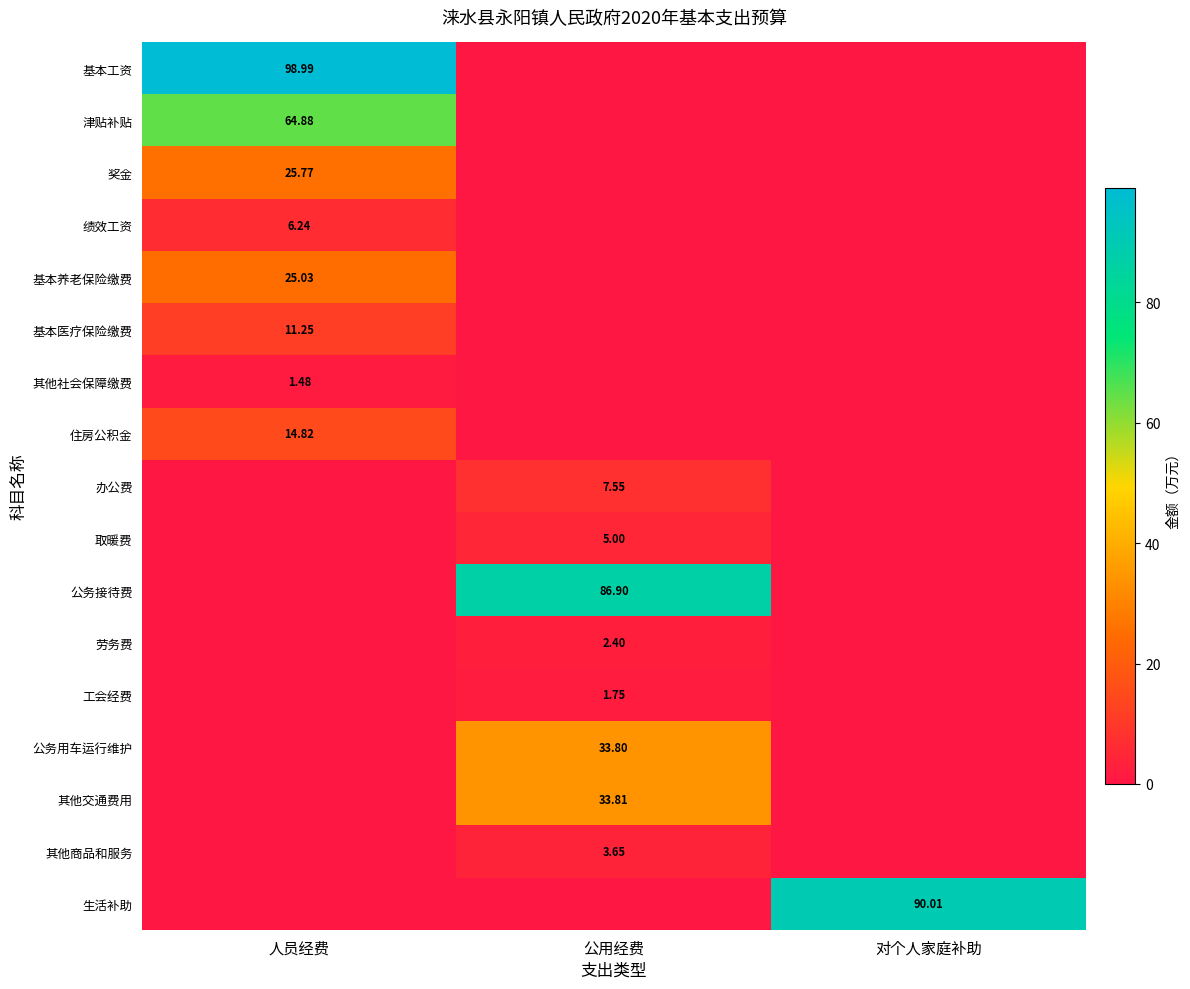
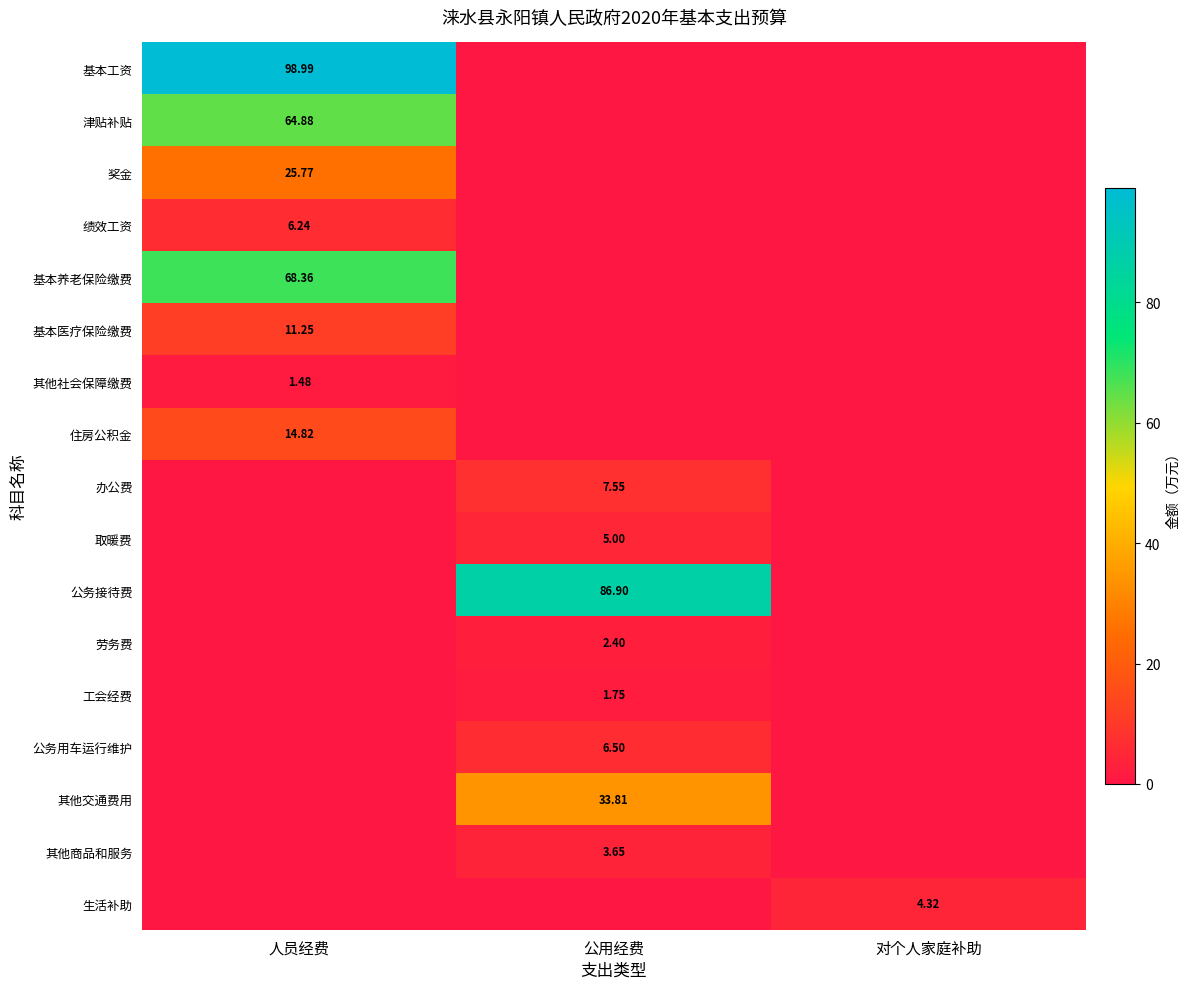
基本养老保险缴费, 人员经费: 25.03 -> 68.36
公务用车运行维护, 公用经费: 33.80 -> 6.50
生活补助, 对个人家庭补助: 90.01 -> 4.32
